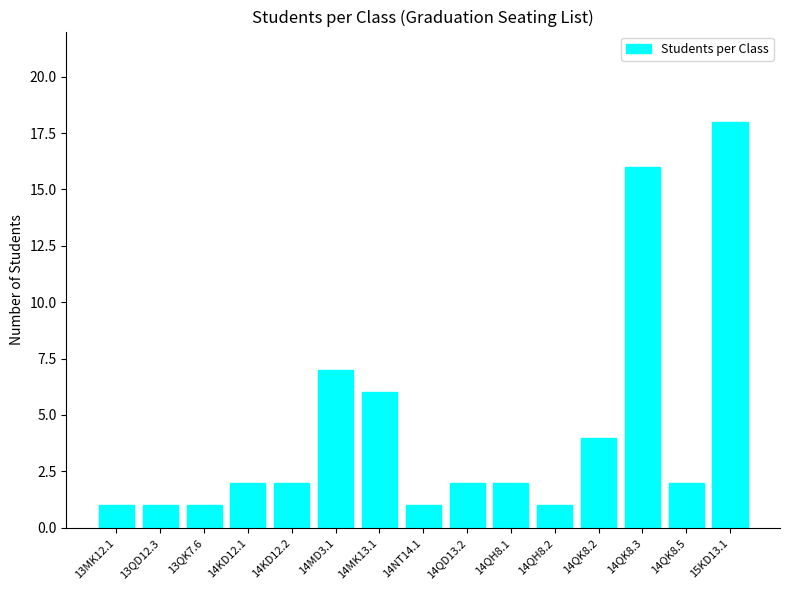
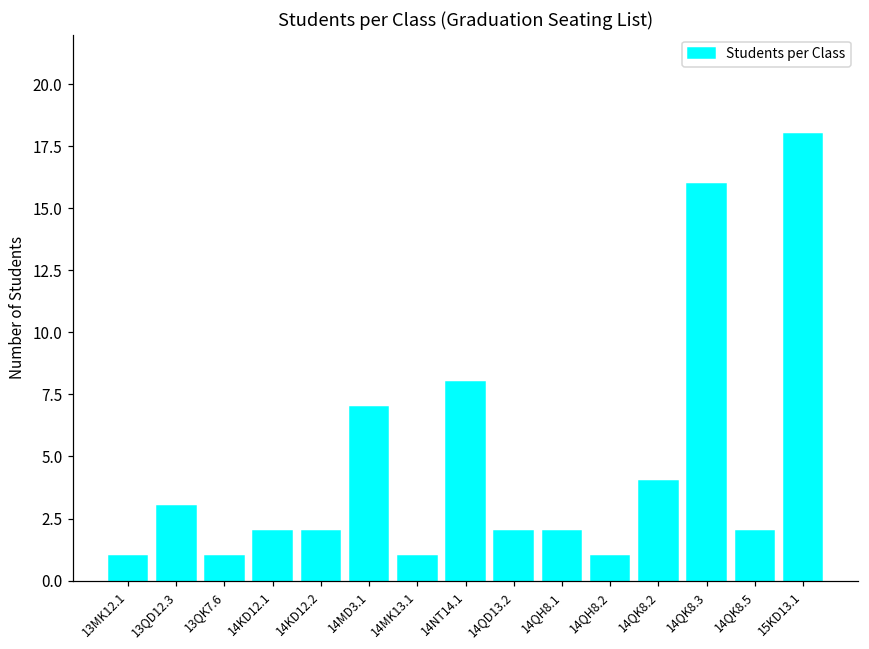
13QD12.3: 1 -> 3
14MK13.1: 6 -> 1
14NT14.1: 1 -> 8
